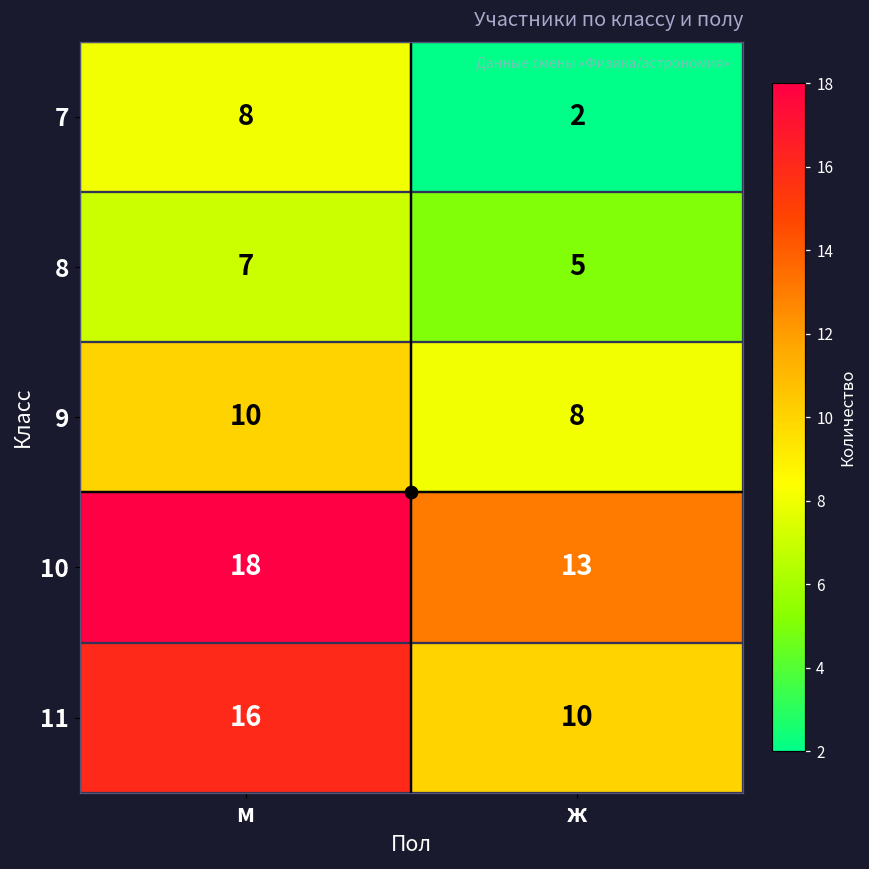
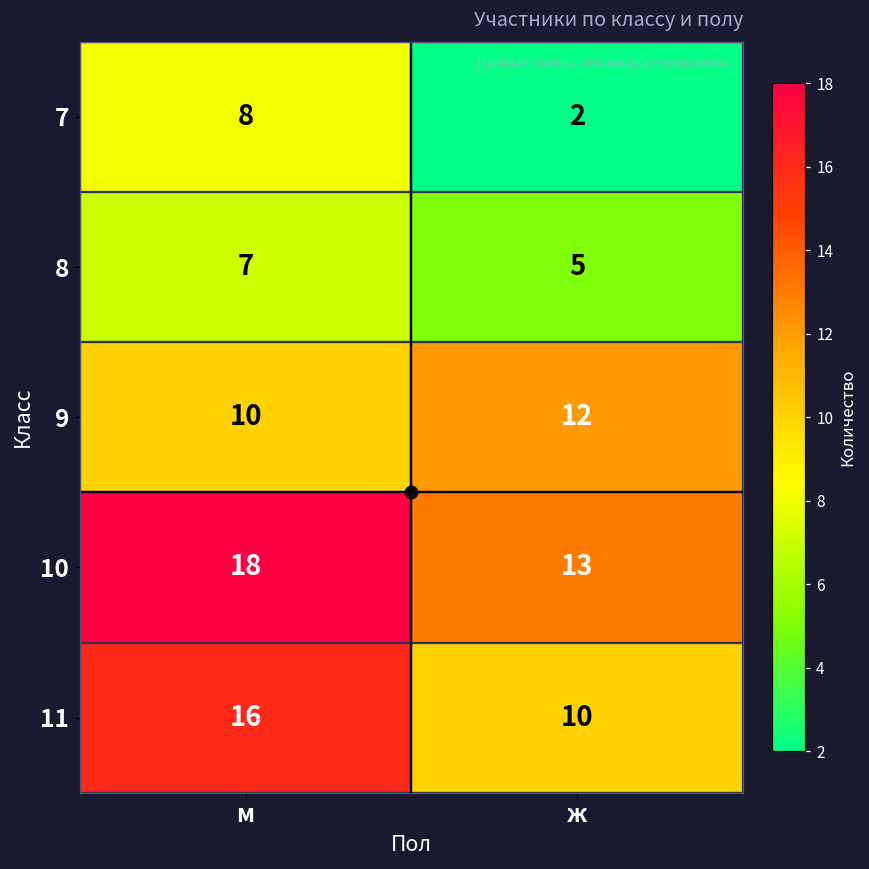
9, ж: 8 -> 12
